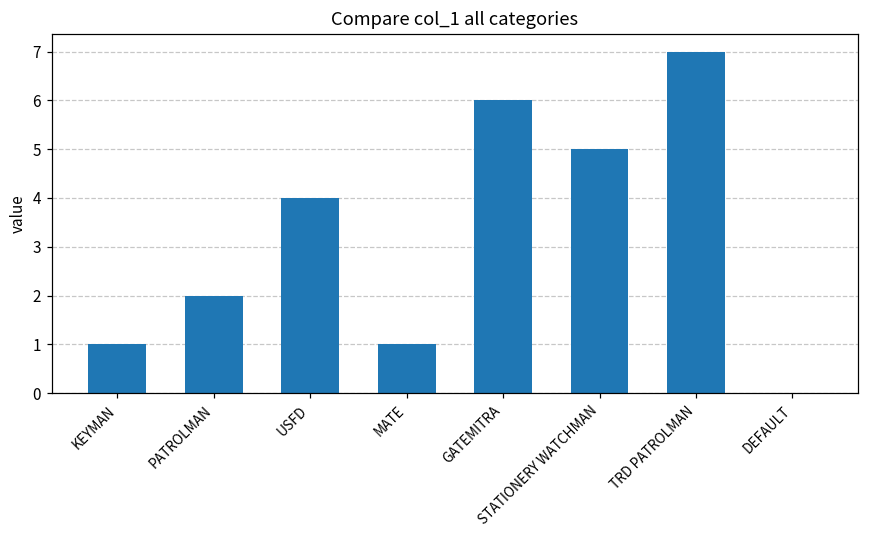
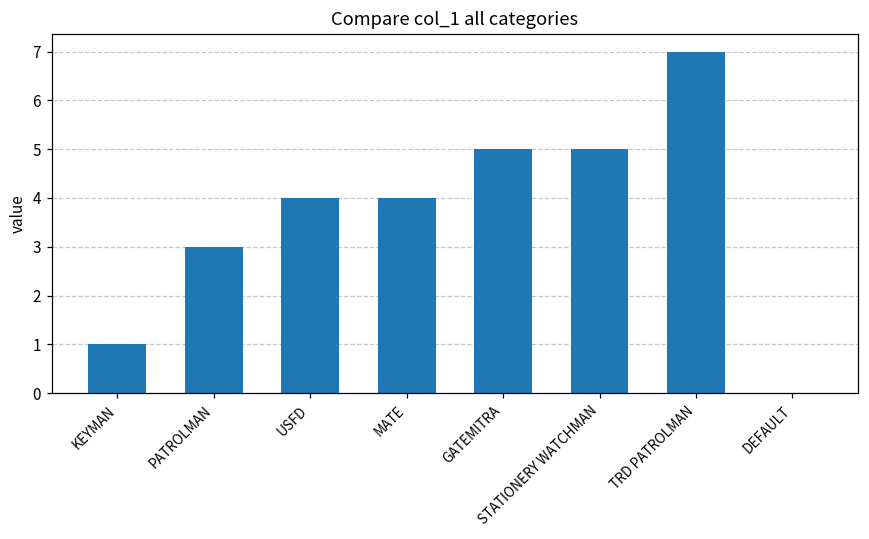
PATROLMAN: 2 -> 3
MATE: 1 -> 4
GATEMITRA: 6 -> 5
